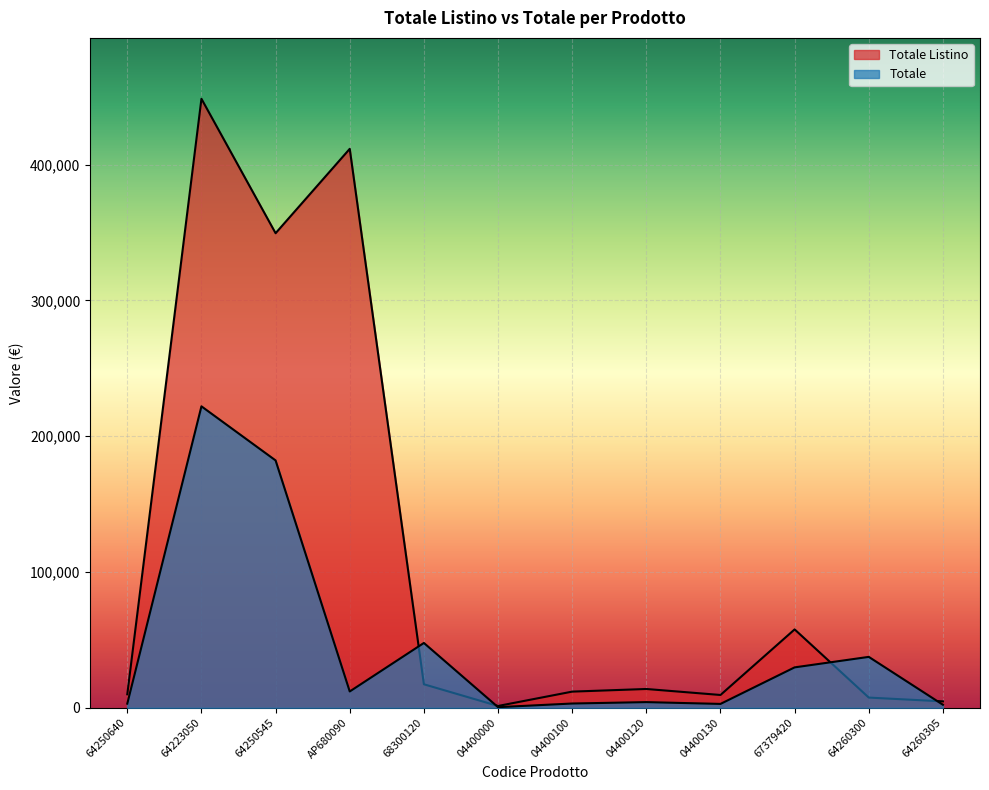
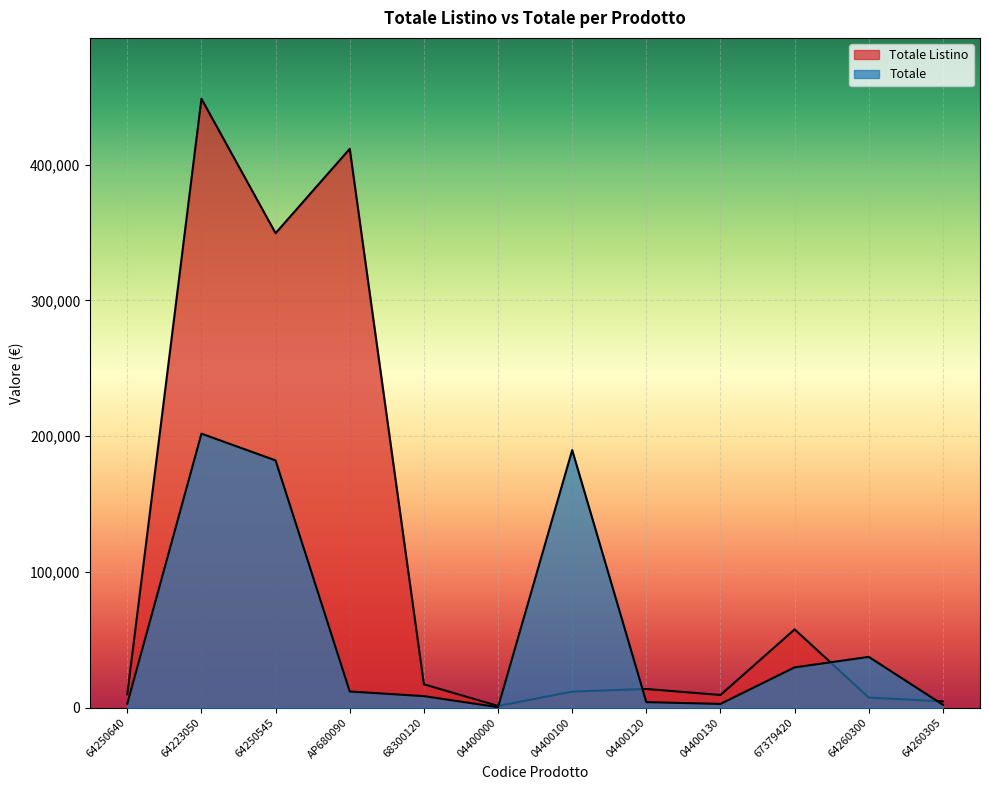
Totale, 64223050: 222,000 -> 202,000
Totale, 68300120: 48,000 -> 9,000
Totale, 04400100: 3,000 -> 190,000
